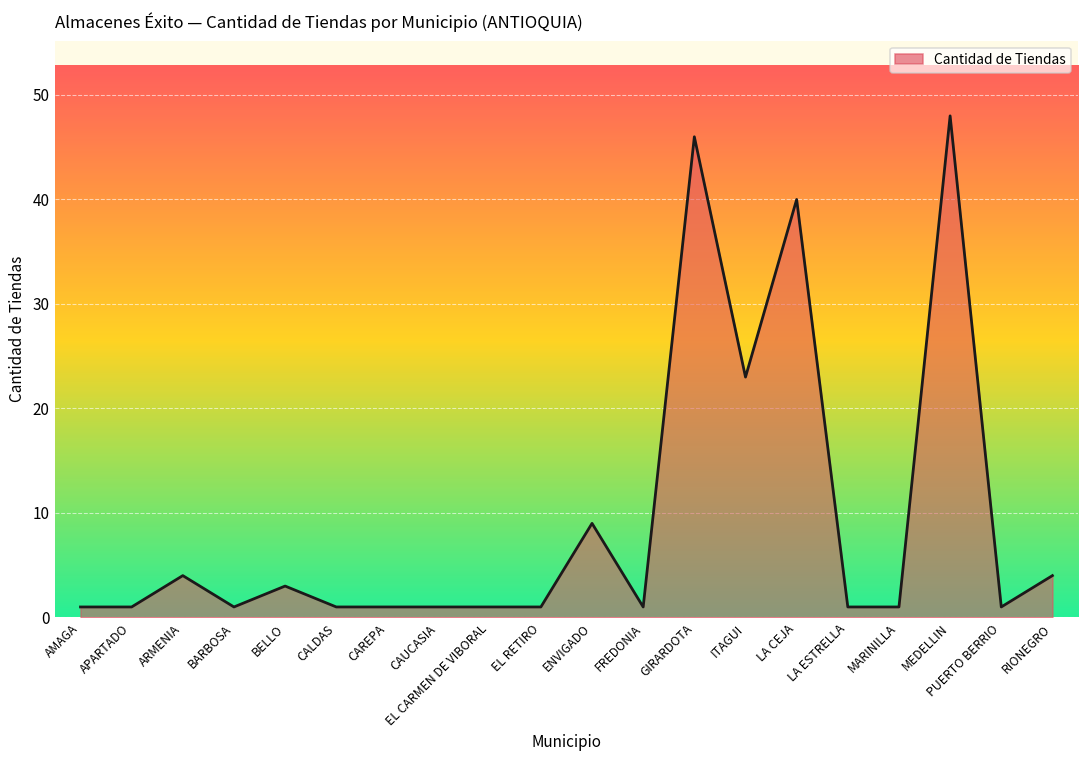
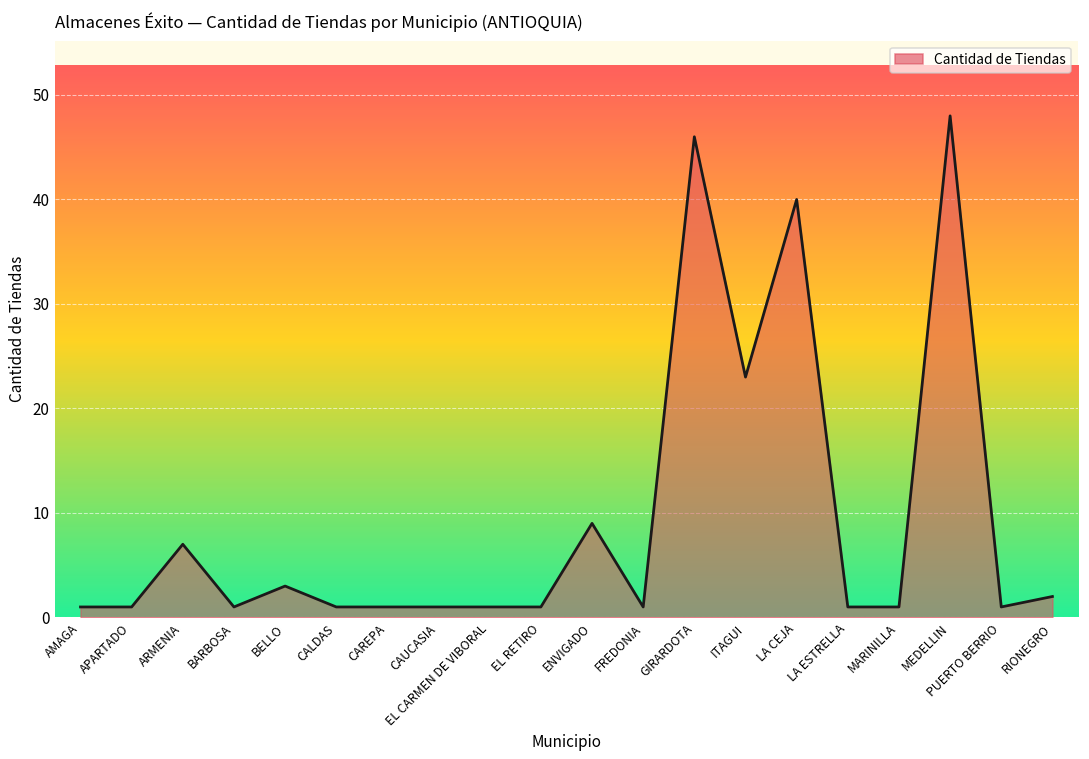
ARMENIA: 4 -> 7
RIONEGRO: 4 -> 2
